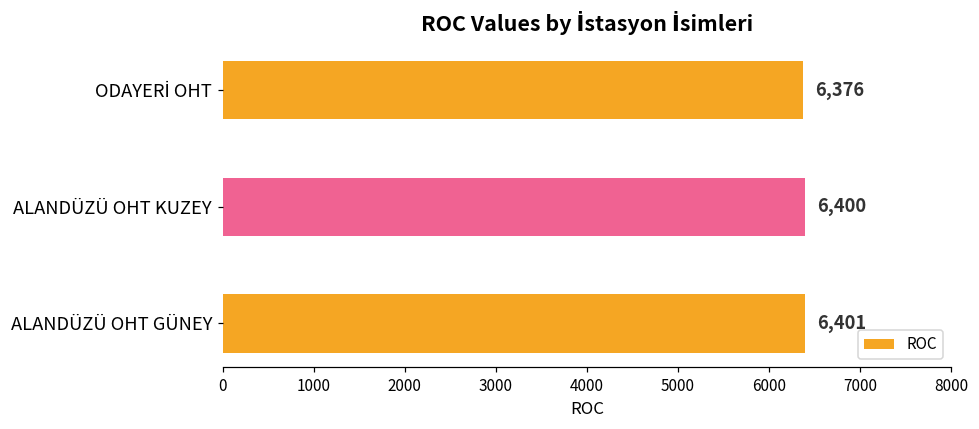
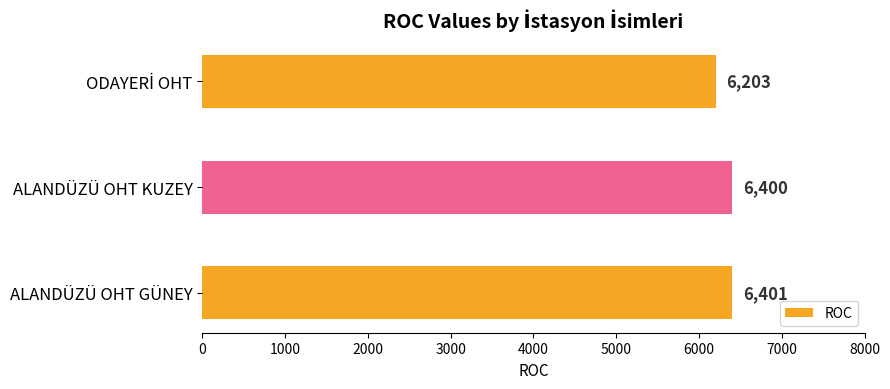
ODAYERİ OHT: 6,376 -> 6,203
